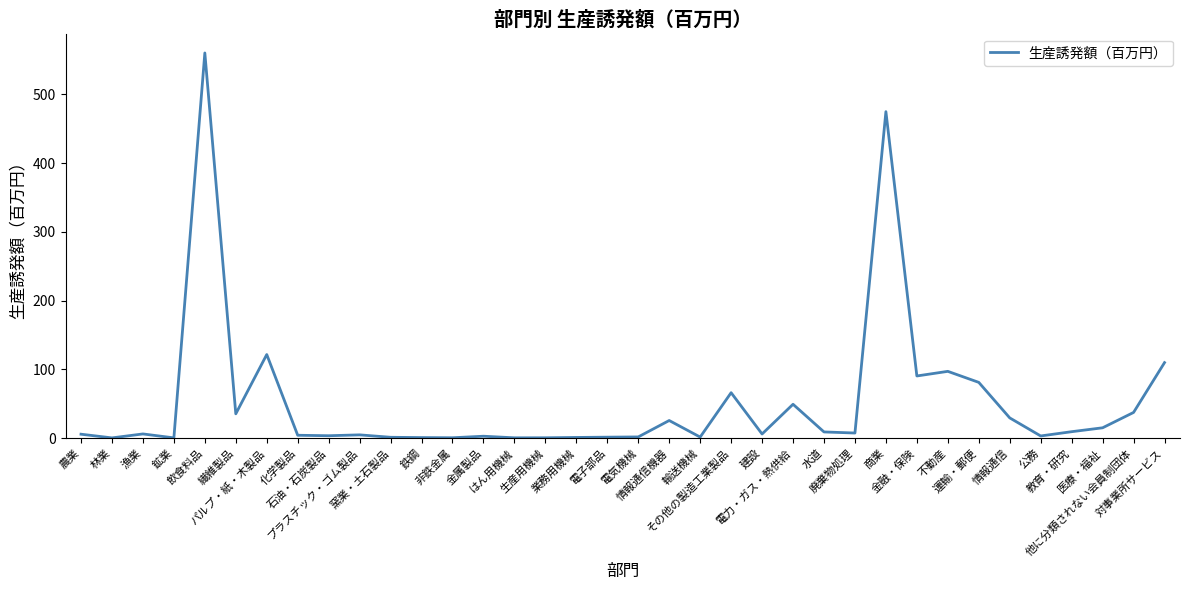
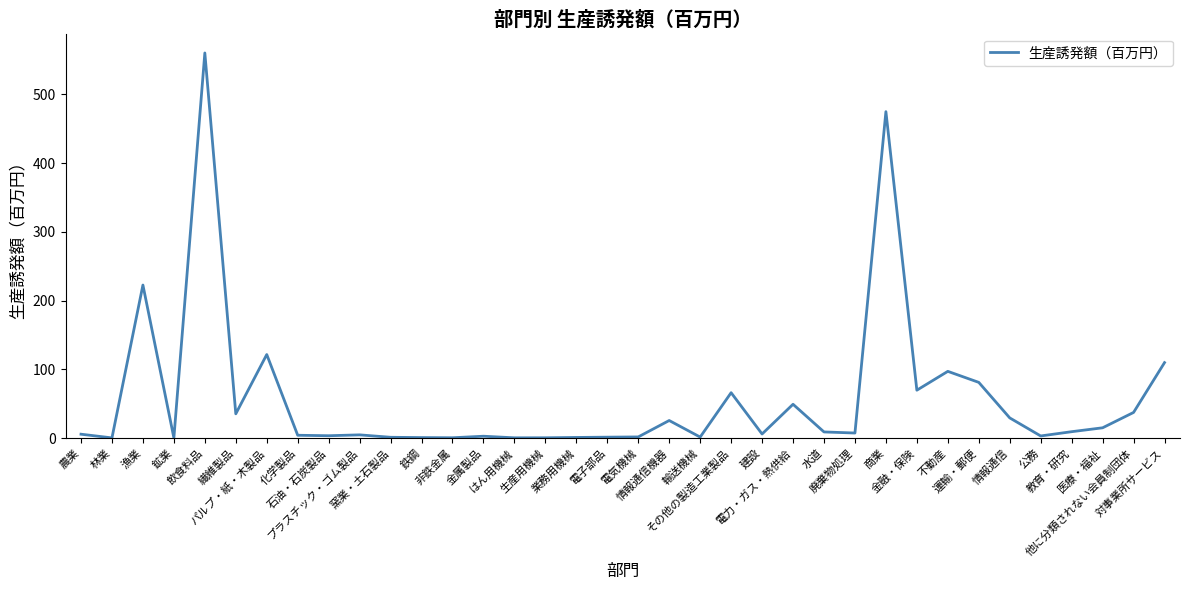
漁業: 10 -> 220
金融・保険: 90 -> 70
